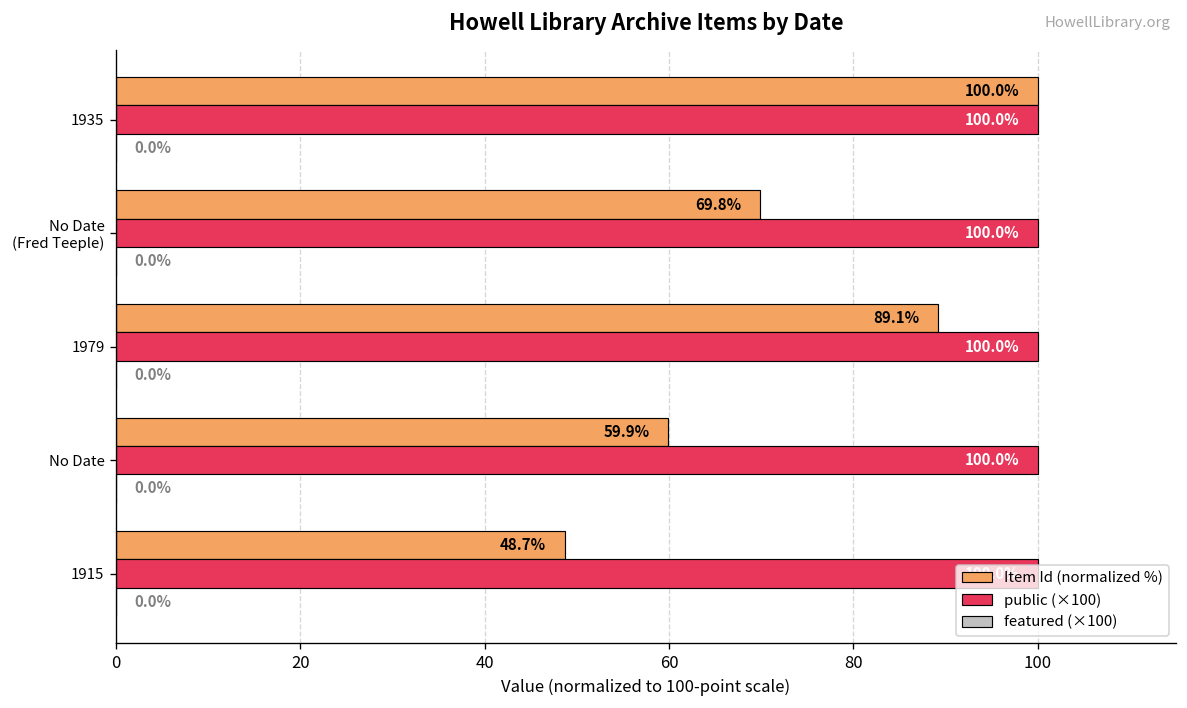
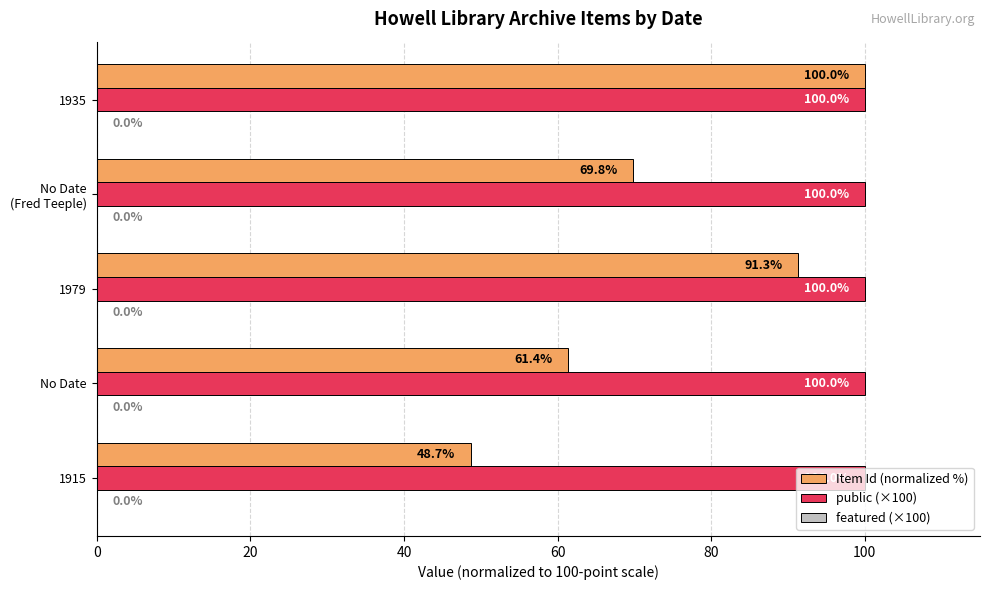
Item Id (normalized %), 1979: 89.1% -> 91.3%
Item Id (normalized %), No Date: 59.9% -> 61.4%
